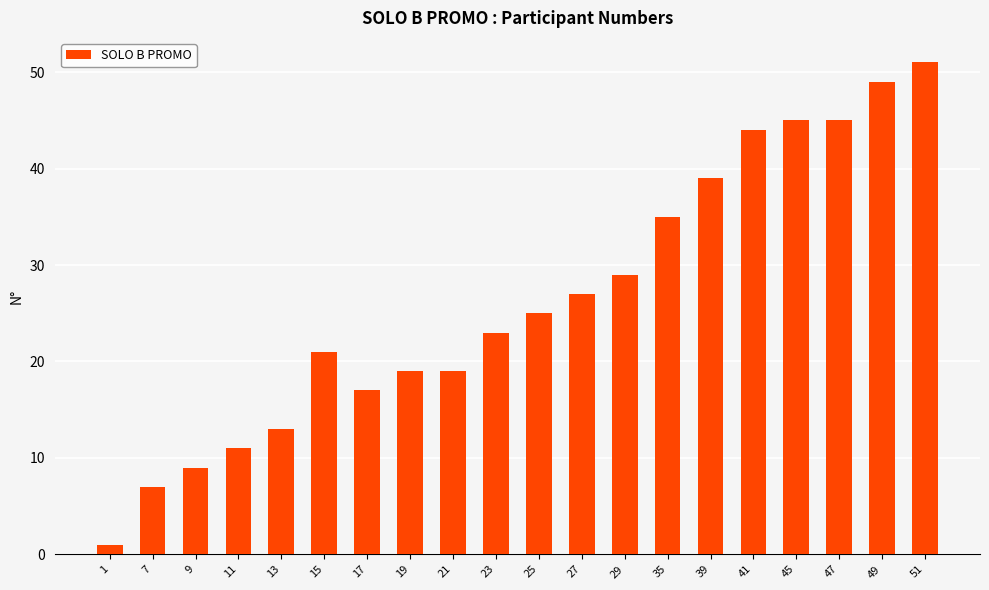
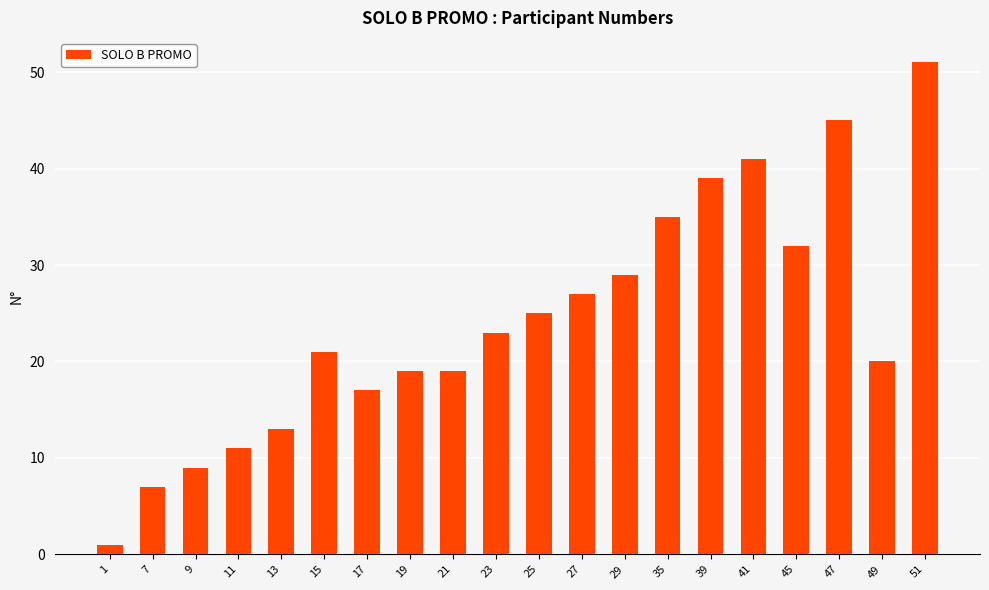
41: 44 -> 41
45: 45 -> 32
49: 49 -> 20
